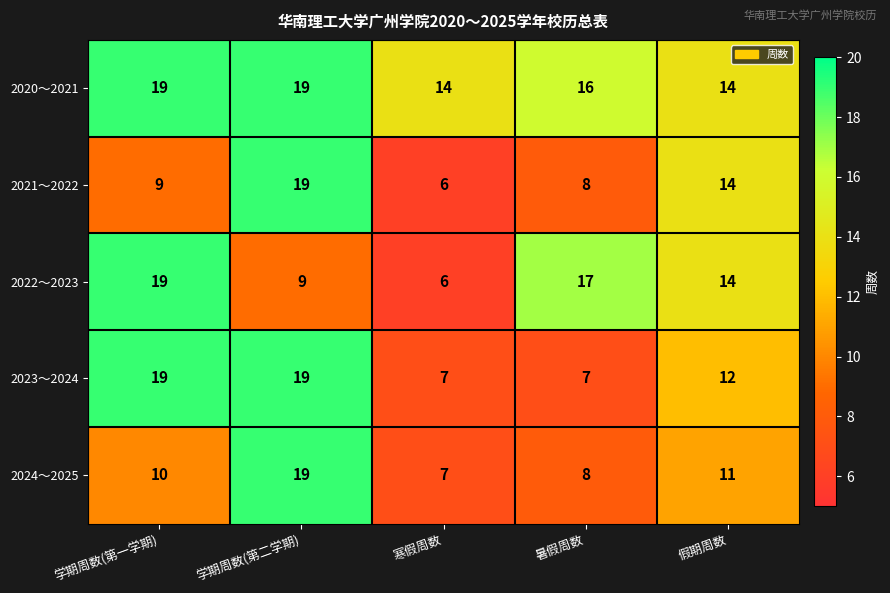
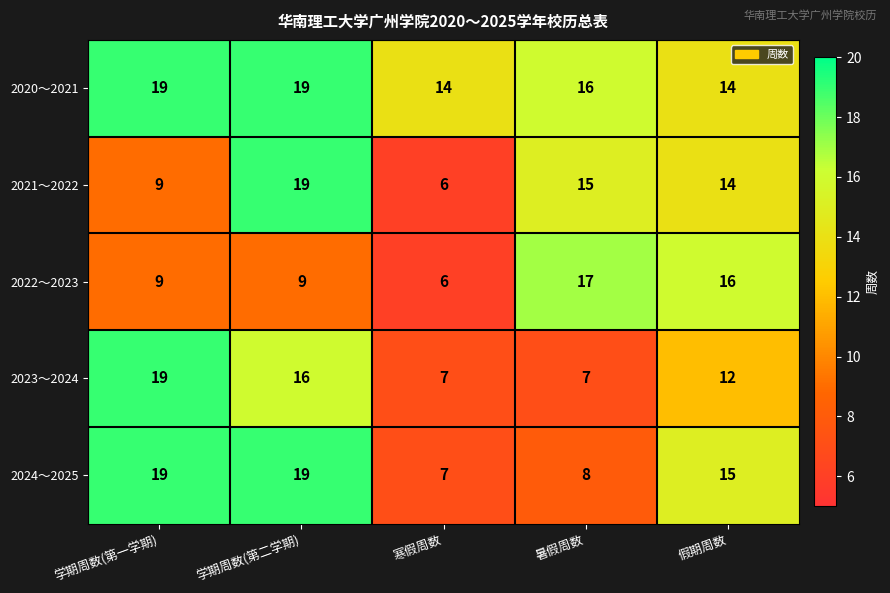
2021～2022, 暑假周数: 8 -> 15
2022～2023, 学期周数(第一学期): 19 -> 9
2022～2023, 假期周数: 14 -> 16
2023～2024, 学期周数(第二学期): 19 -> 16
2024～2025, 学期周数(第一学期): 10 -> 19
2024～2025, 假期周数: 11 -> 15
